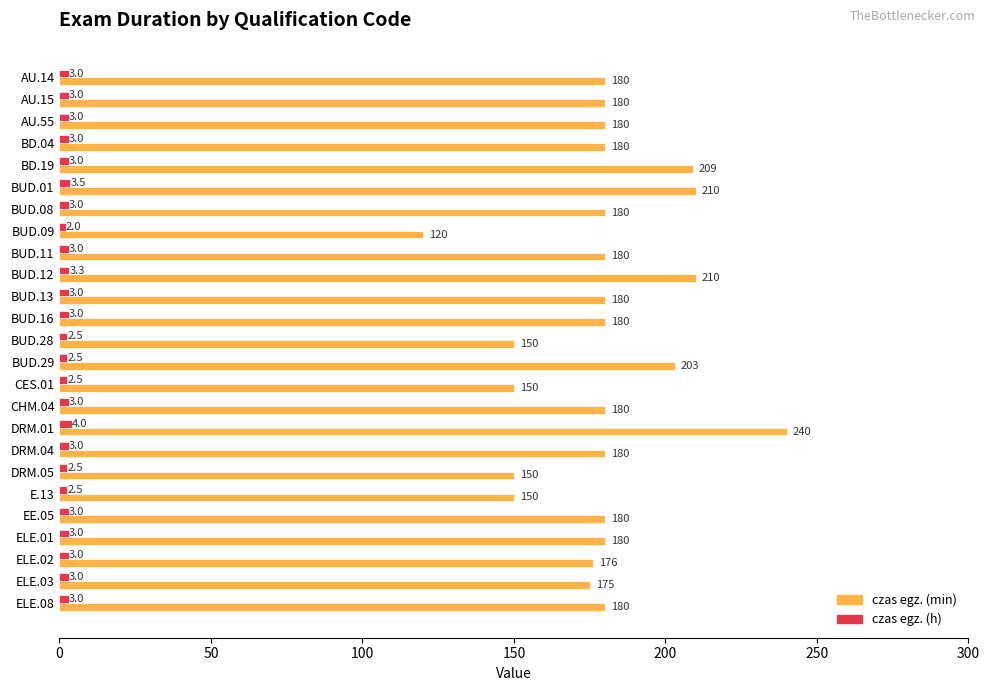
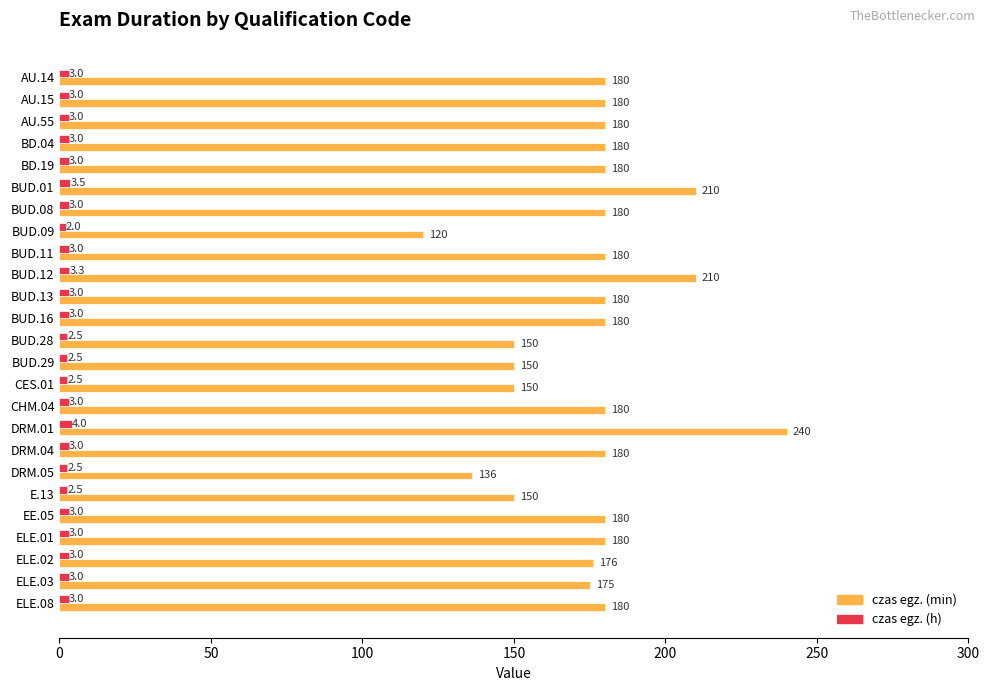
czas egz. (min), BD.19: 209 -> 180
czas egz. (min), BUD.29: 203 -> 150
czas egz. (min), DRM.05: 150 -> 136
